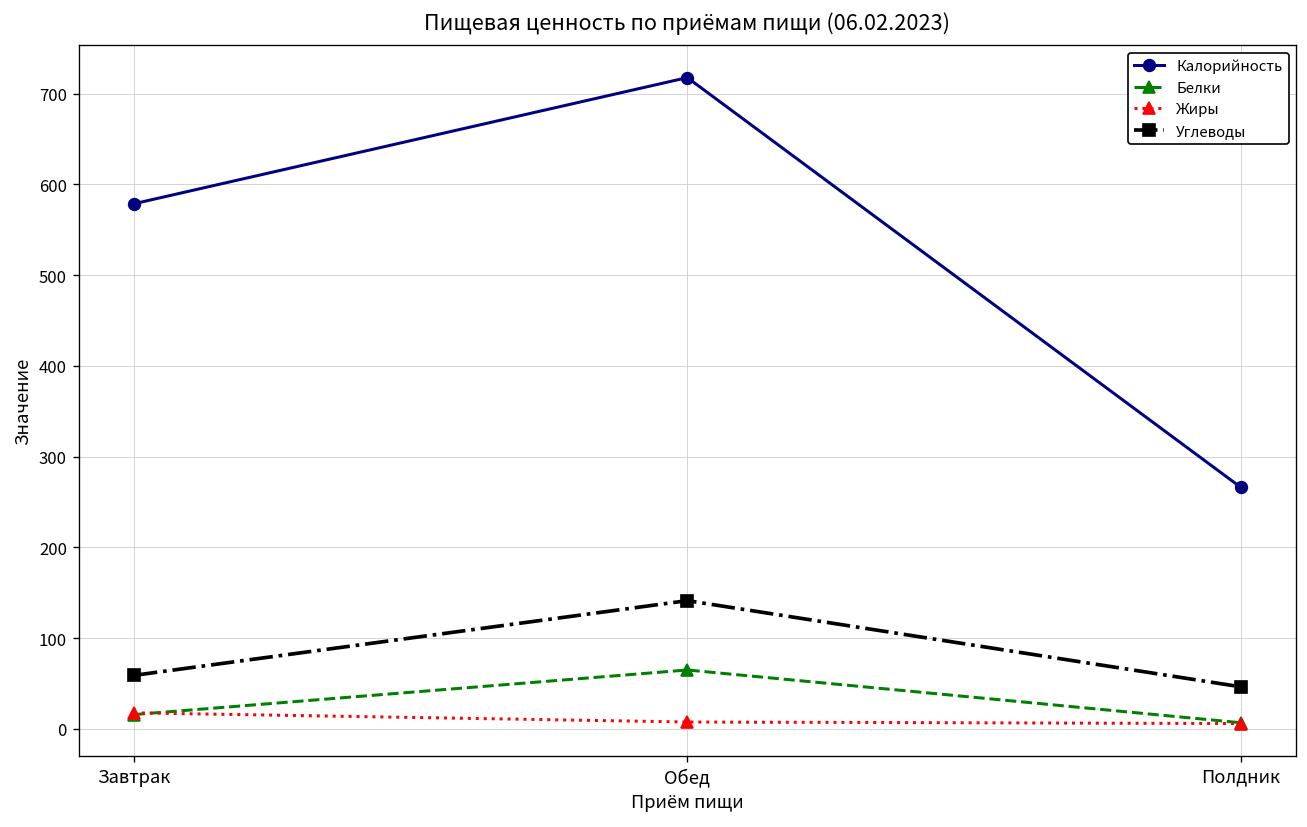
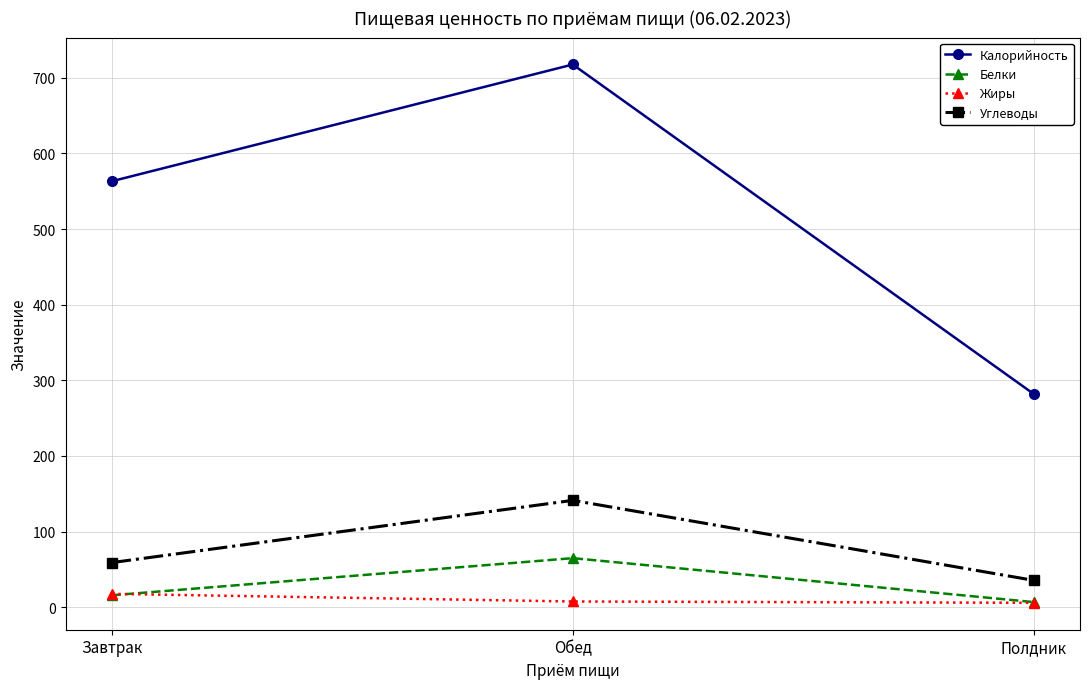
Калорийность, Завтрак: 580 -> 560
Калорийность, Полдник: 270 -> 280
Углеводы, Полдник: 50 -> 40
